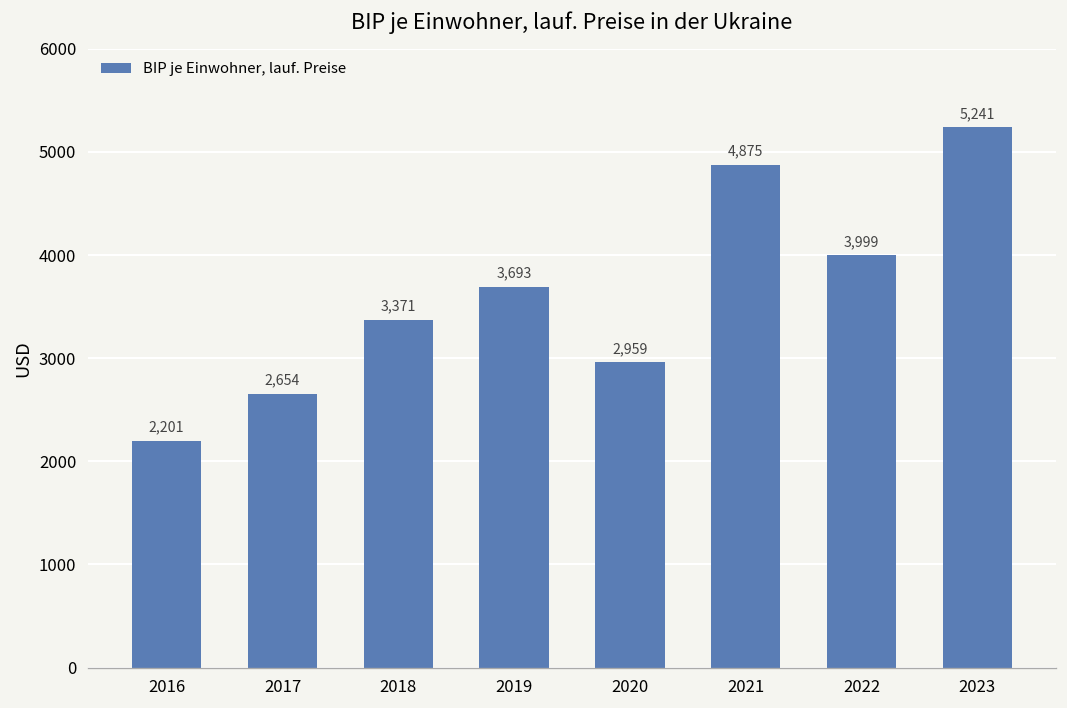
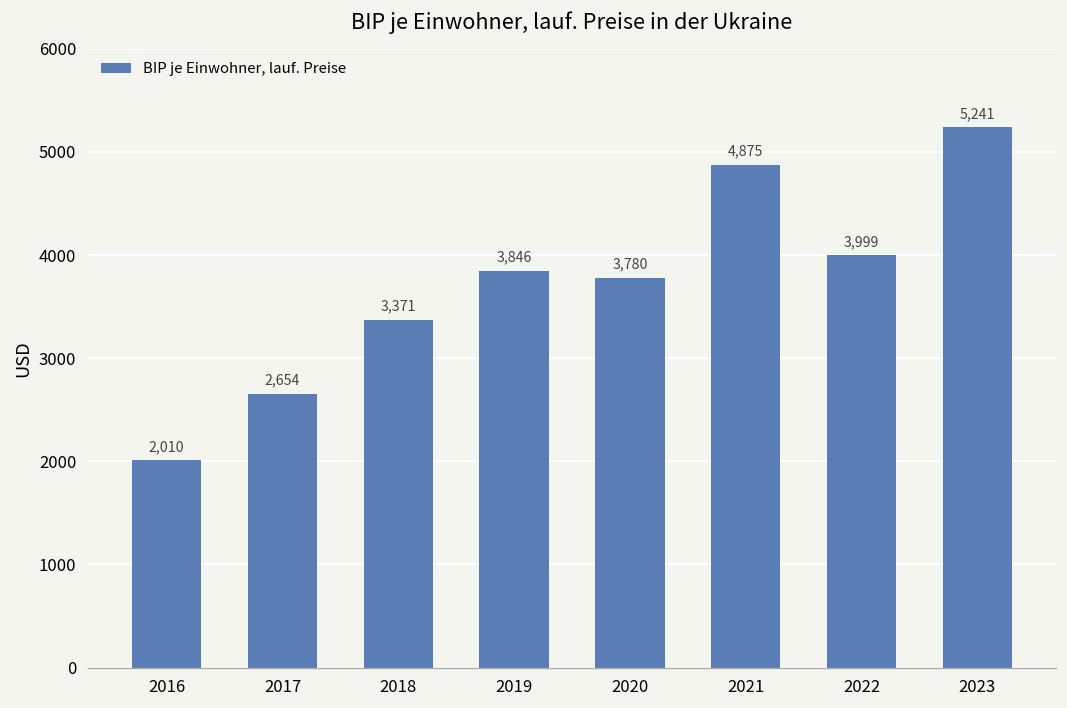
2016: 2,201 -> 2,010
2019: 3,693 -> 3,846
2020: 2,959 -> 3,780
